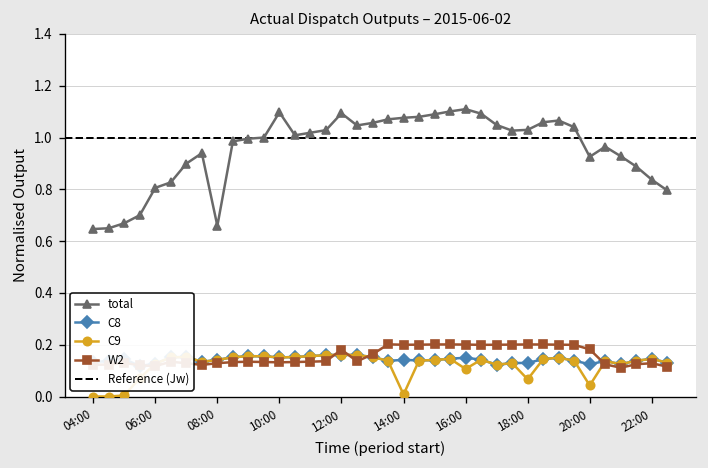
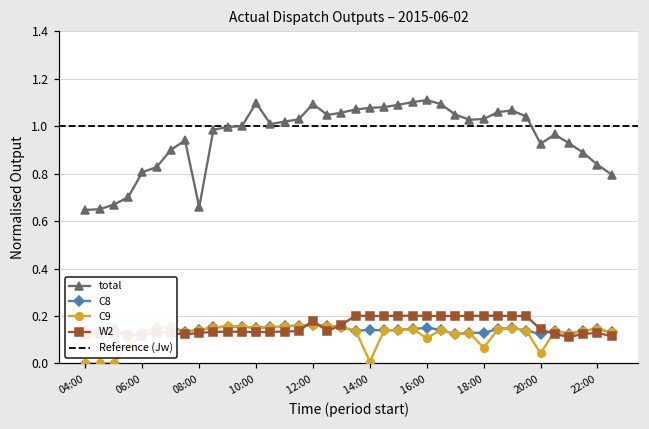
W2, 20:00: 0.18 -> 0.14
